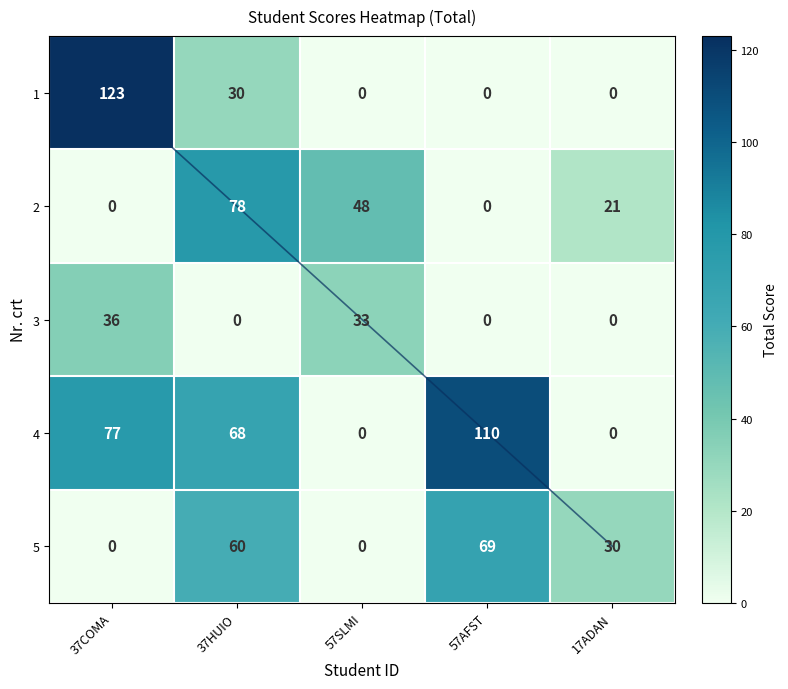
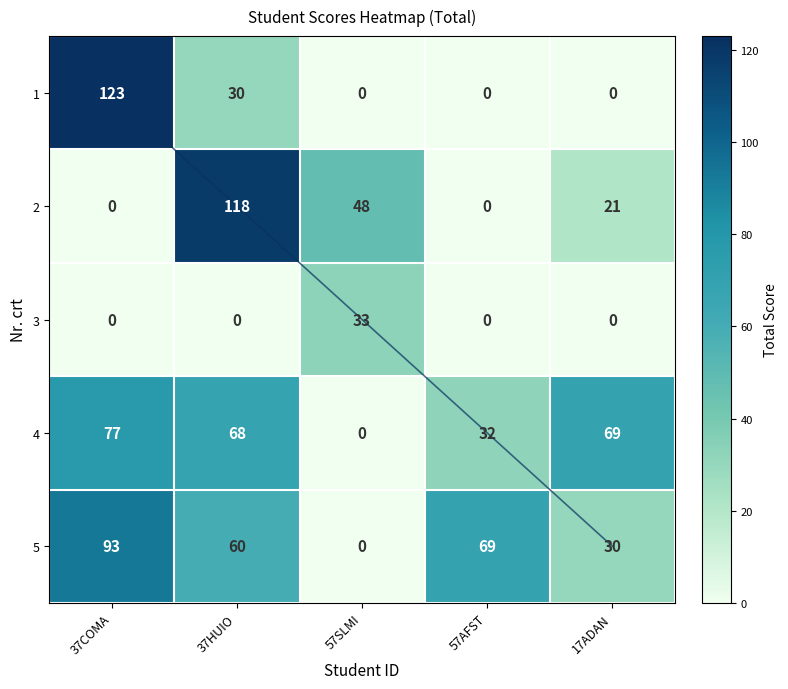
2, 37HUIO: 78 -> 118
3, 37COMA: 36 -> 0
4, 57AFST: 110 -> 32
4, 17ADAN: 0 -> 69
5, 37COMA: 0 -> 93
